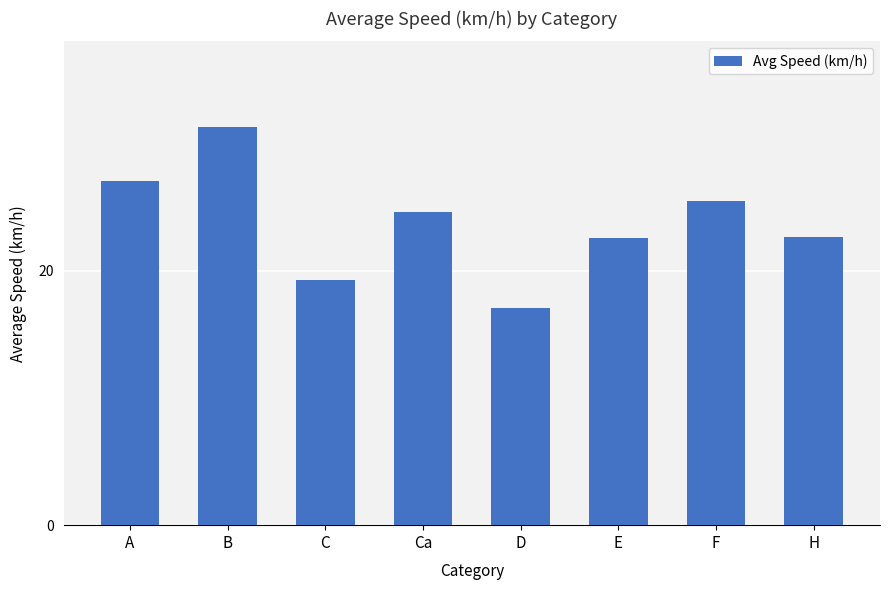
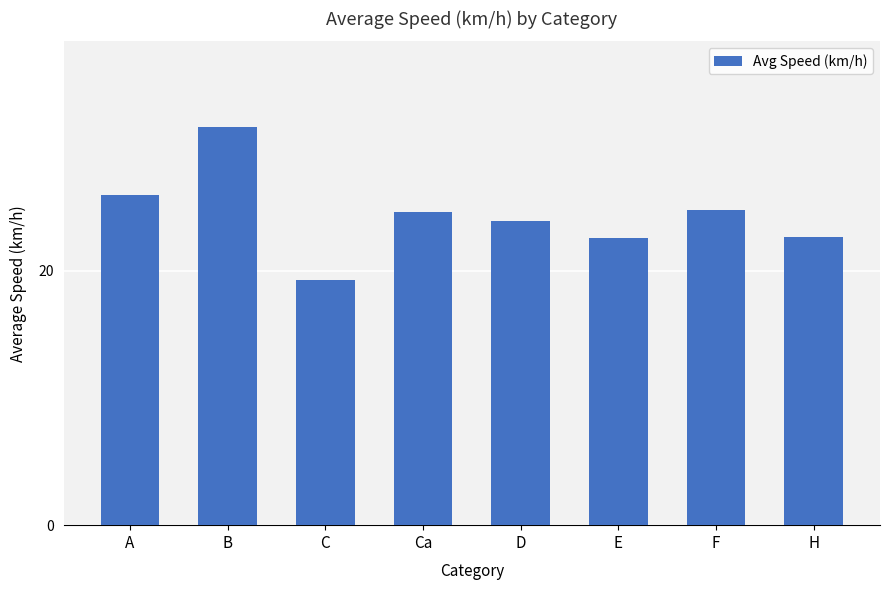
A: 27.0 -> 25.9
D: 17.1 -> 23.9
F: 25.5 -> 24.7
